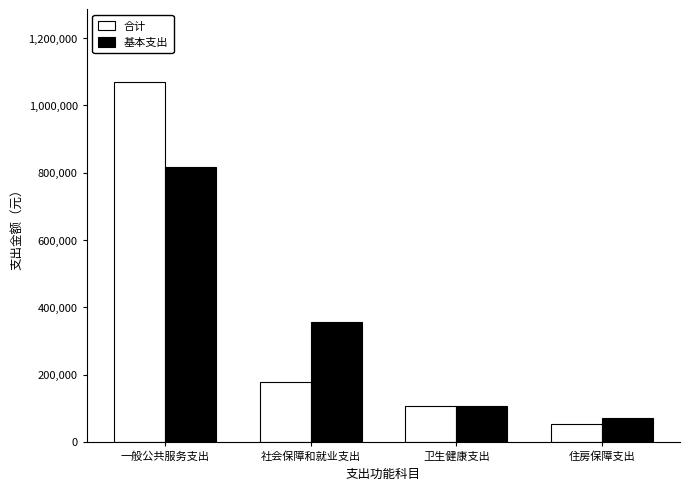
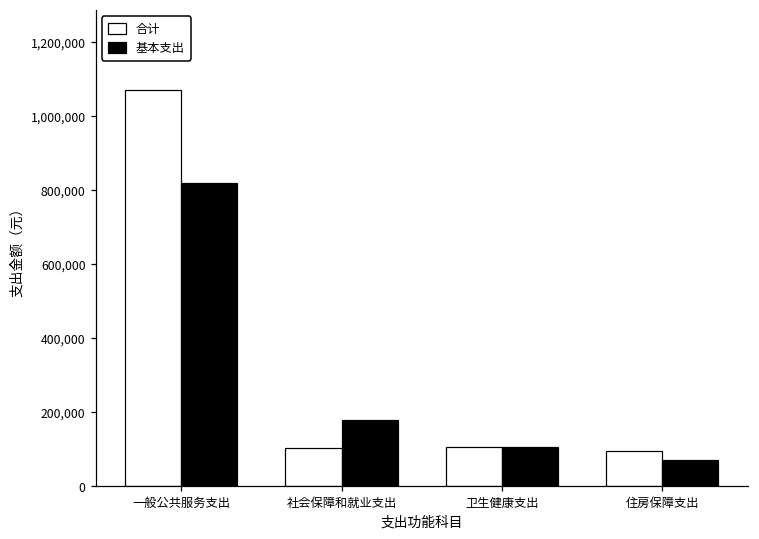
合计, 社会保障和就业支出: 180,000 -> 100,000
基本支出, 社会保障和就业支出: 360,000 -> 180,000
合计, 住房保障支出: 50,000 -> 100,000
